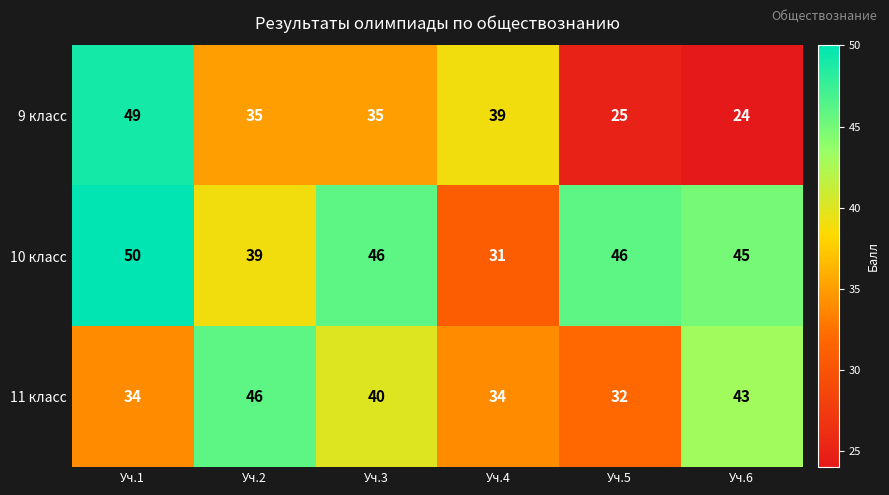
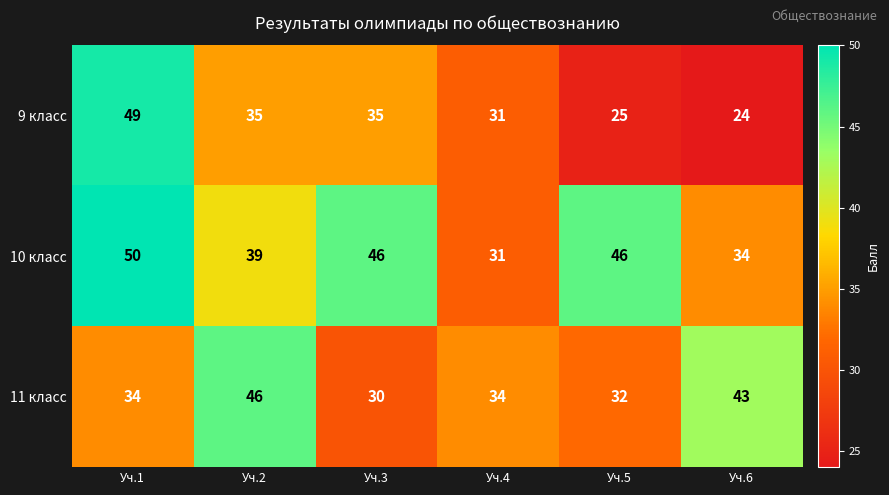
9 класс, Уч.4: 39 -> 31
10 класс, Уч.6: 45 -> 34
11 класс, Уч.3: 40 -> 30
